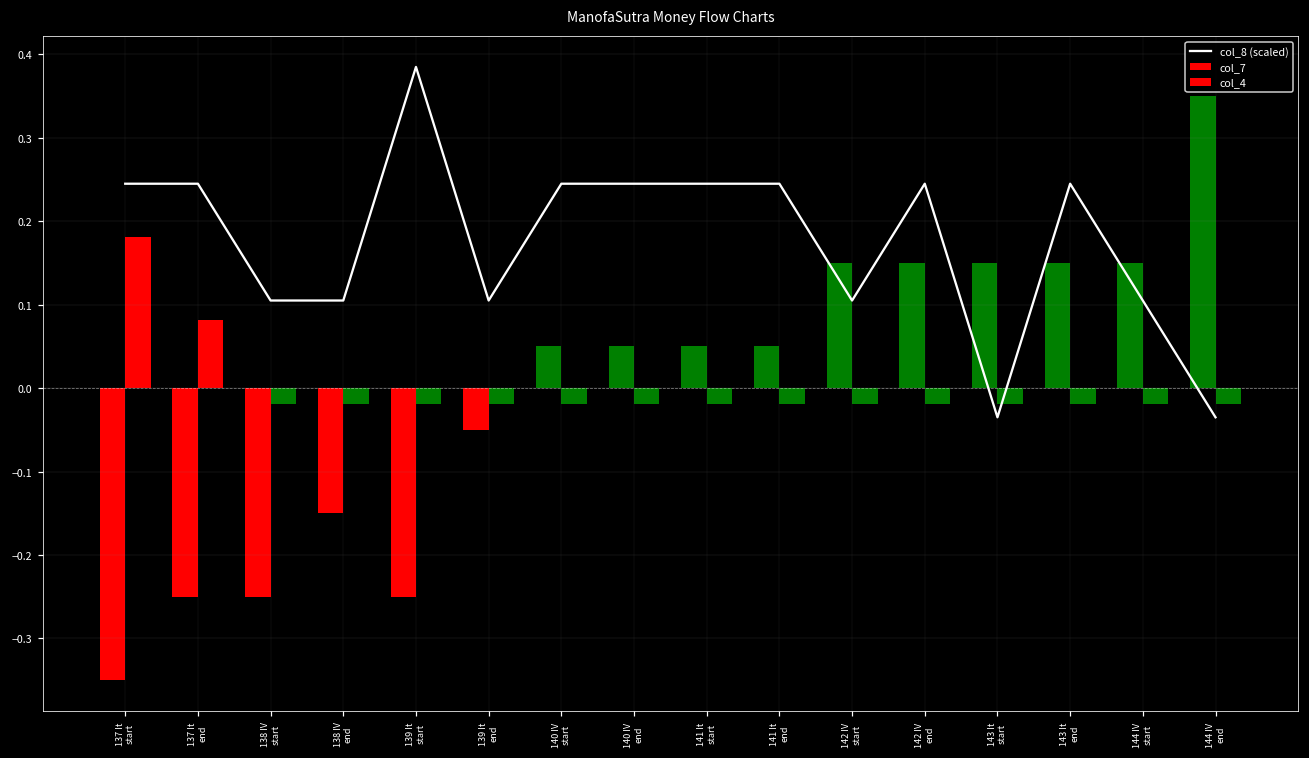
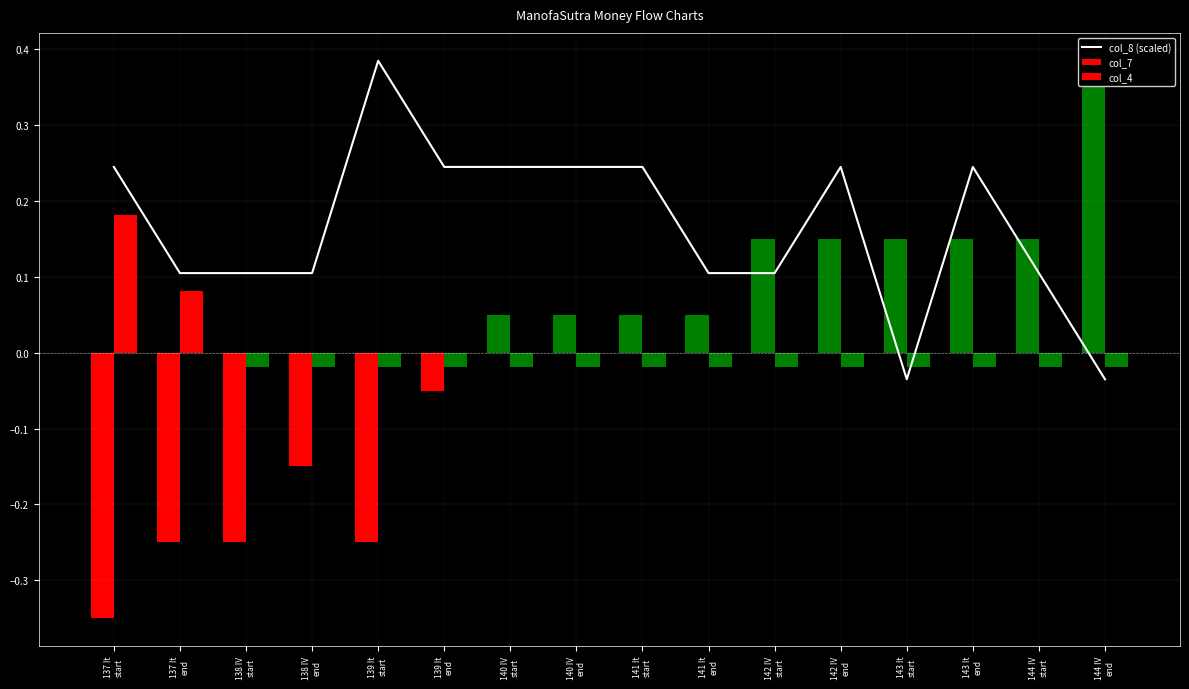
col_8 (scaled), 137 It end: 0.24 -> 0.10
col_8 (scaled), 139 It end: 0.10 -> 0.24
col_8 (scaled), 141 It end: 0.24 -> 0.10
